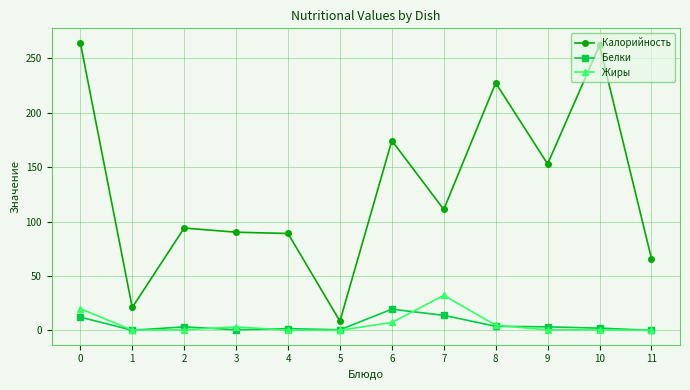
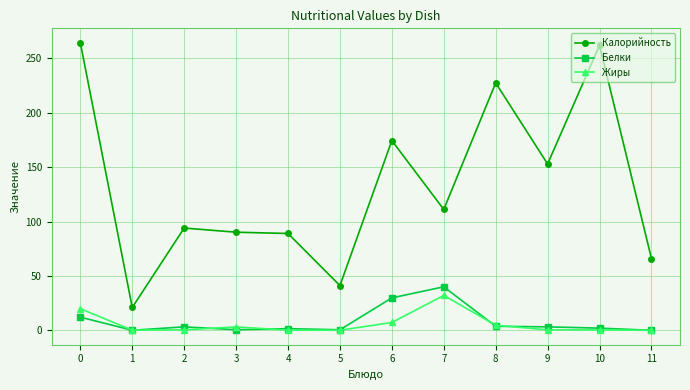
Калорийность, 5: 8 -> 41
Белки, 6: 19 -> 30
Белки, 7: 14 -> 40
